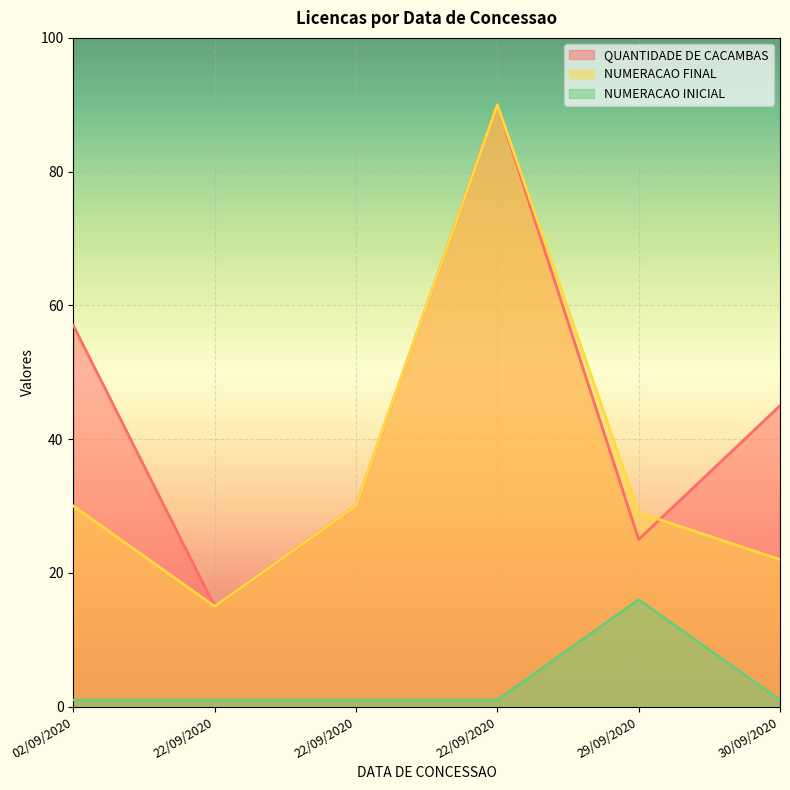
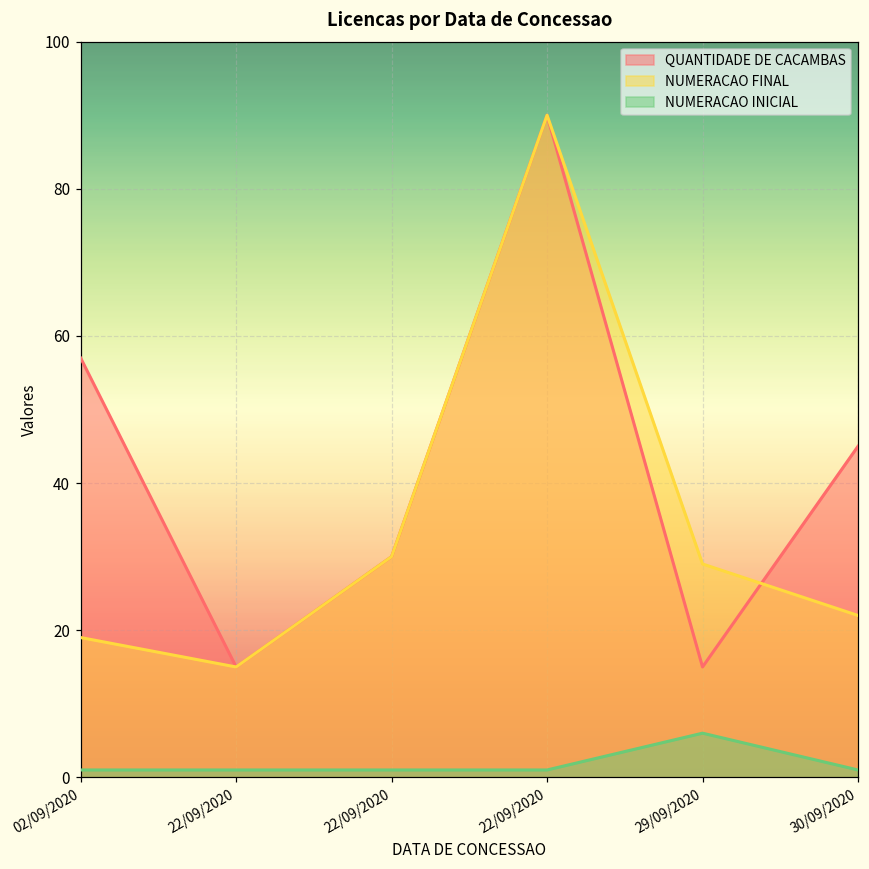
NUMERACAO FINAL, 02/09/2020: 30 -> 19
QUANTIDADE DE CACAMBAS, 29/09/2020: 25 -> 15
NUMERACAO INICIAL, 29/09/2020: 16 -> 6
